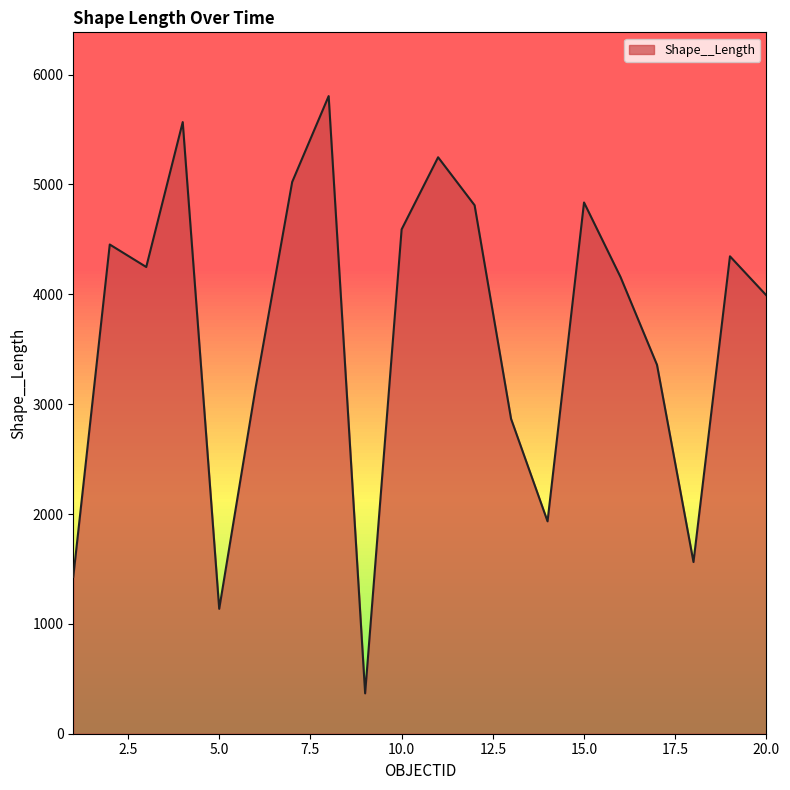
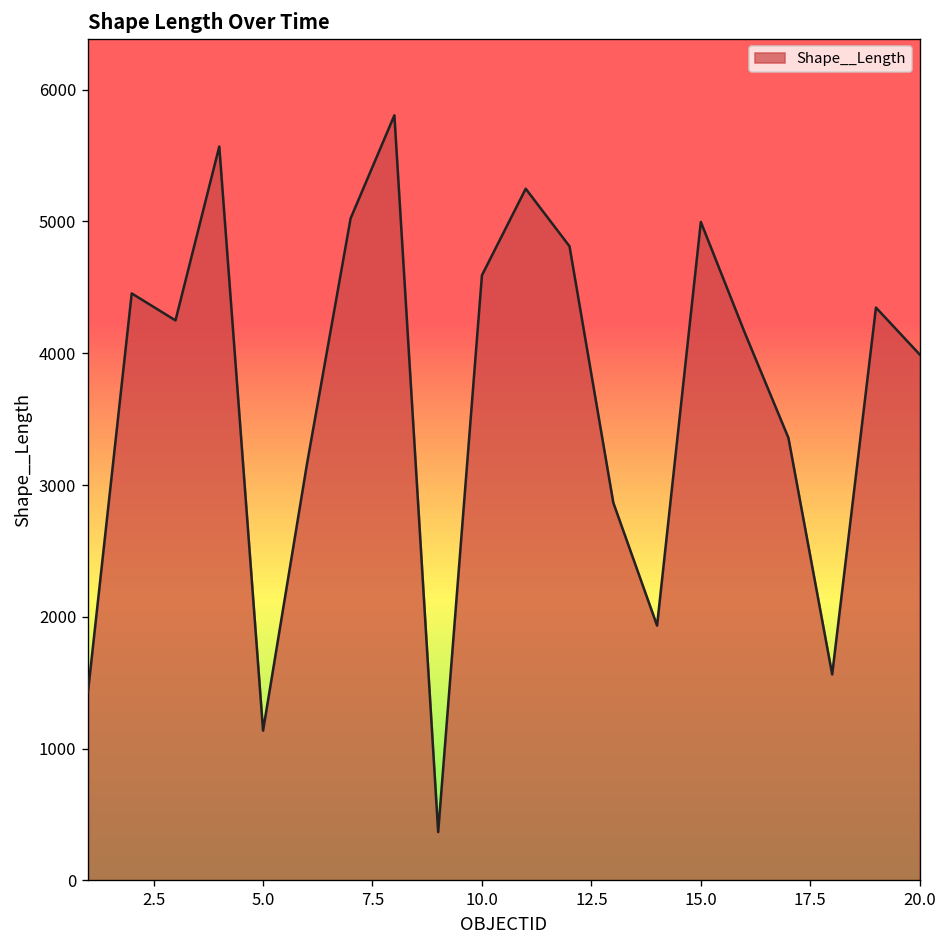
15.0: 4840 -> 5000
